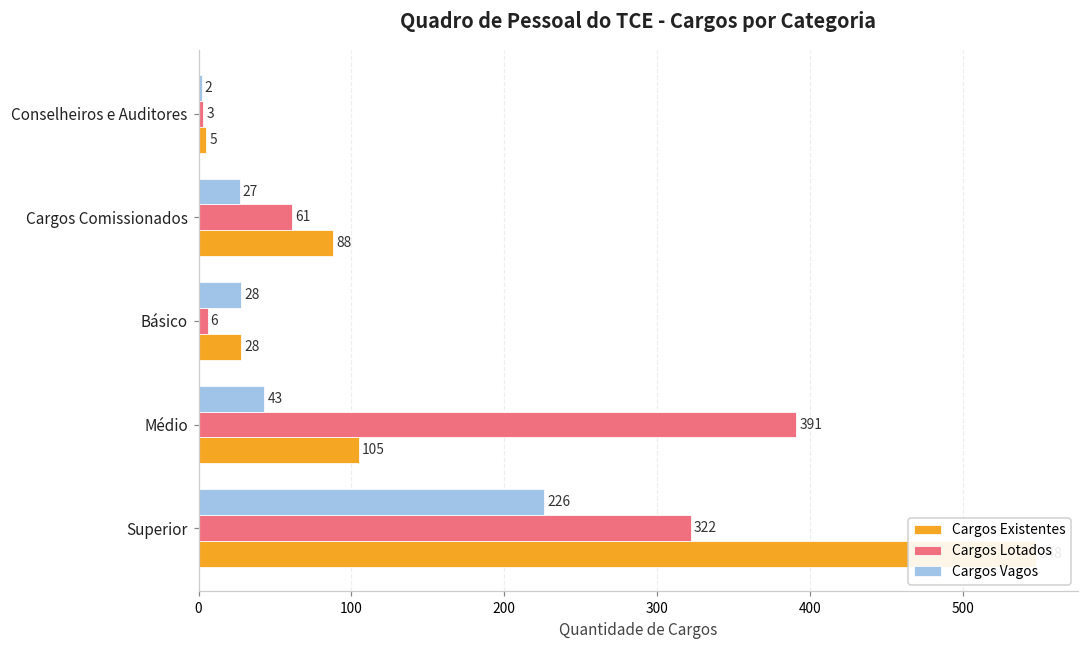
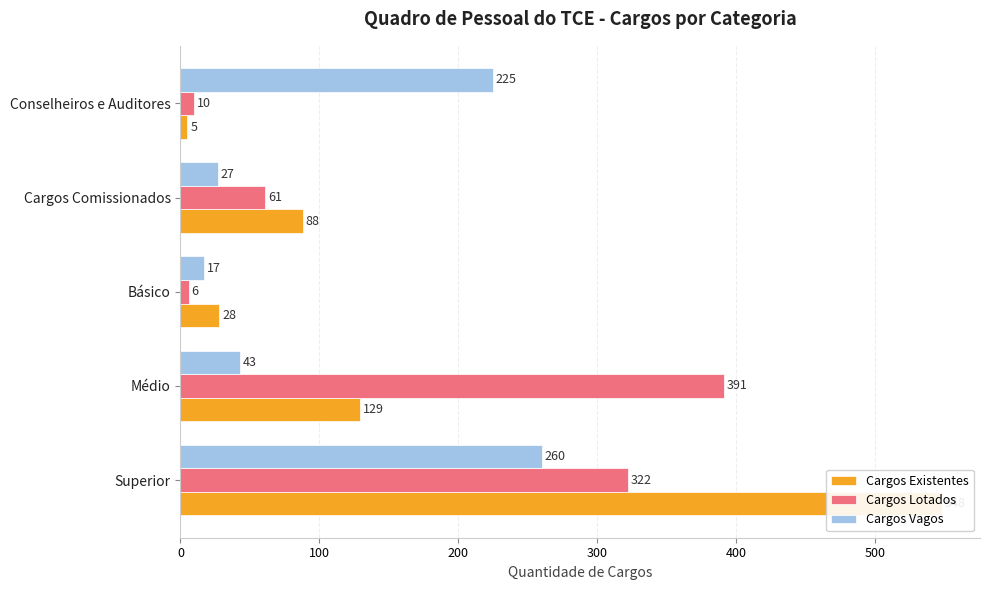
Cargos Vagos, Conselheiros e Auditores: 2 -> 225
Cargos Lotados, Conselheiros e Auditores: 3 -> 10
Cargos Vagos, Básico: 28 -> 17
Cargos Existentes, Médio: 105 -> 129
Cargos Vagos, Superior: 226 -> 260
